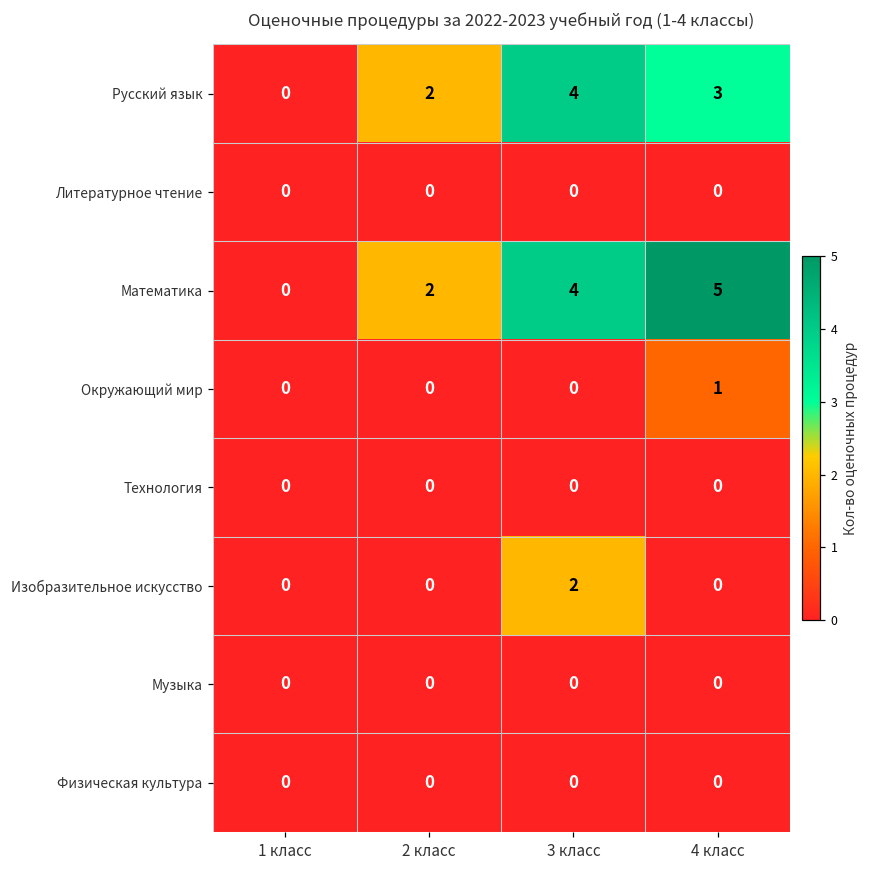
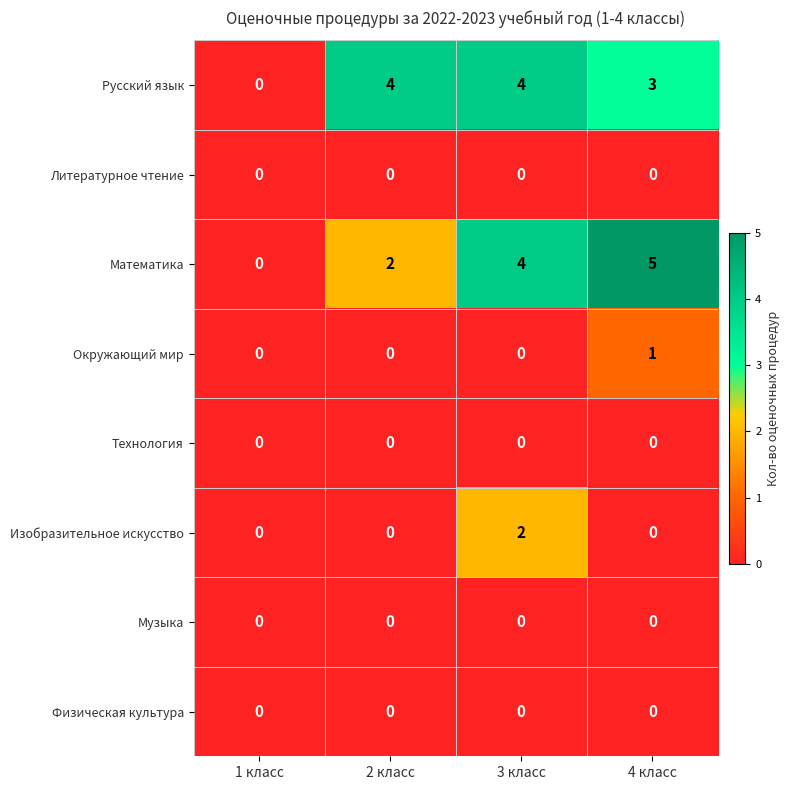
Русский язык, 2 класс: 2 -> 4
